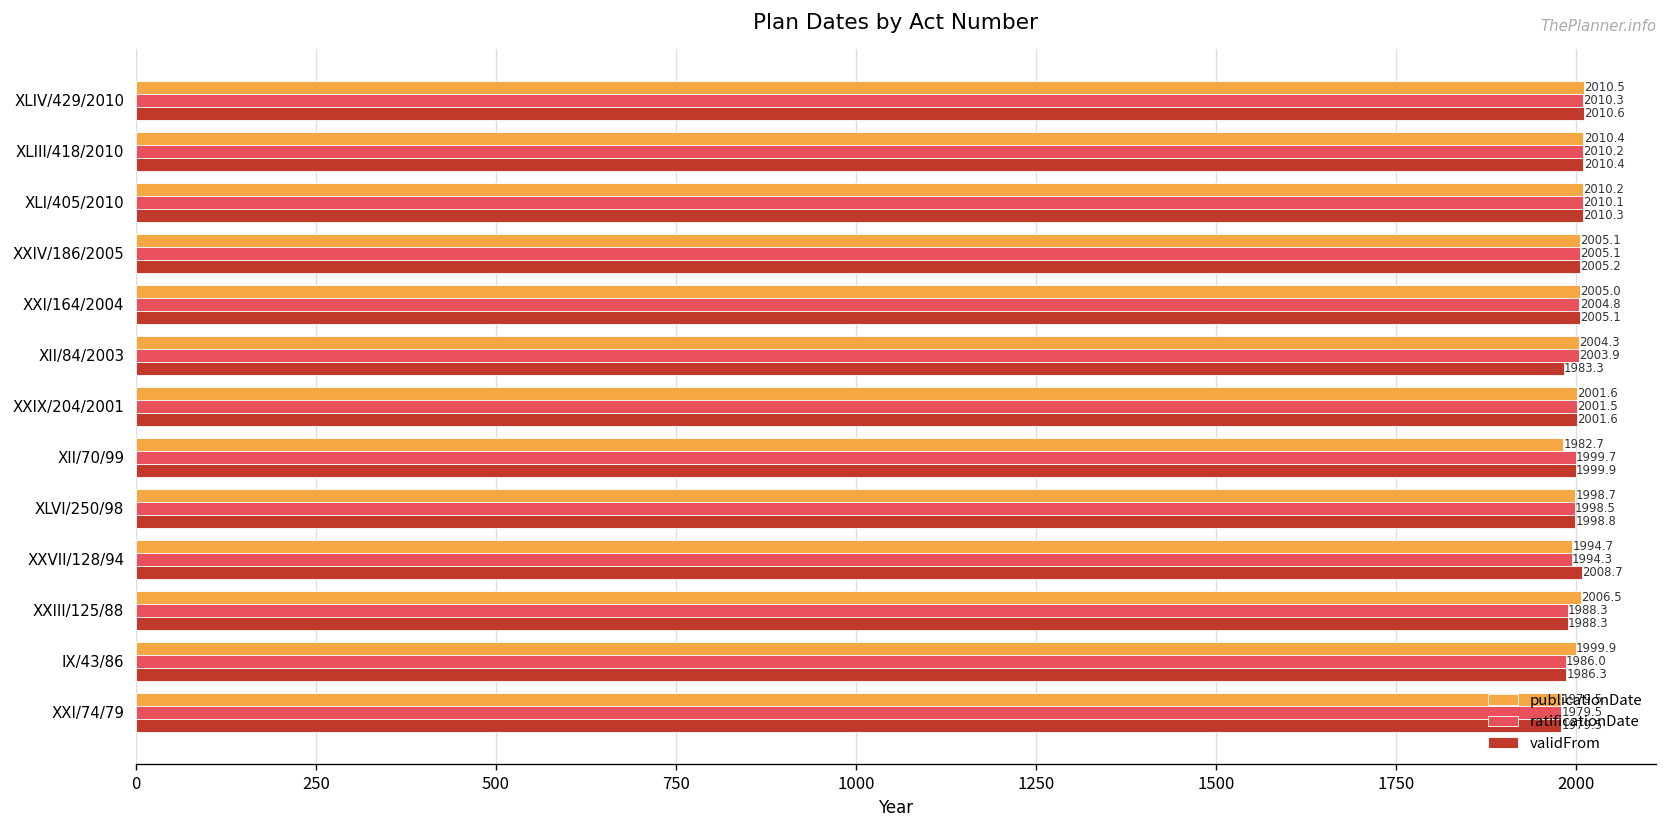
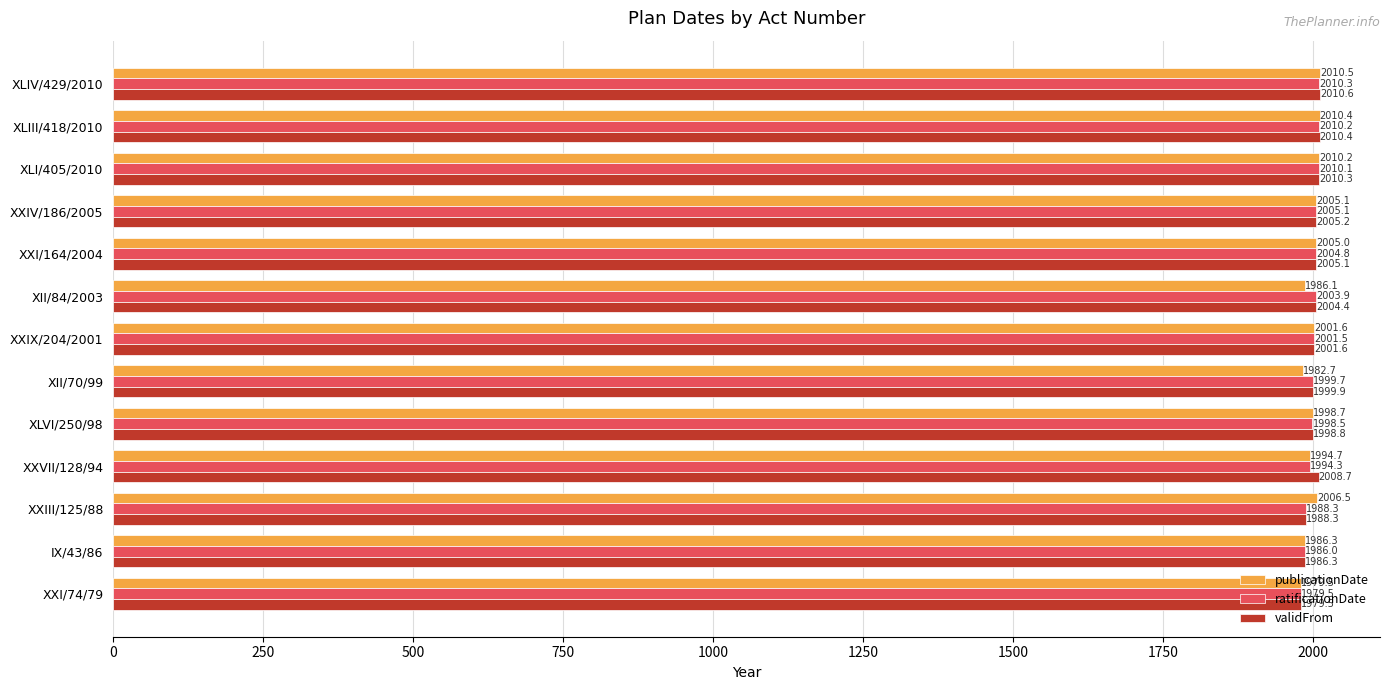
publicationDate, XII/84/2003: 2004.3 -> 1986.1
validFrom, XII/84/2003: 1983.3 -> 2004.4
publicationDate, IX/43/86: 1999.9 -> 1986.3
